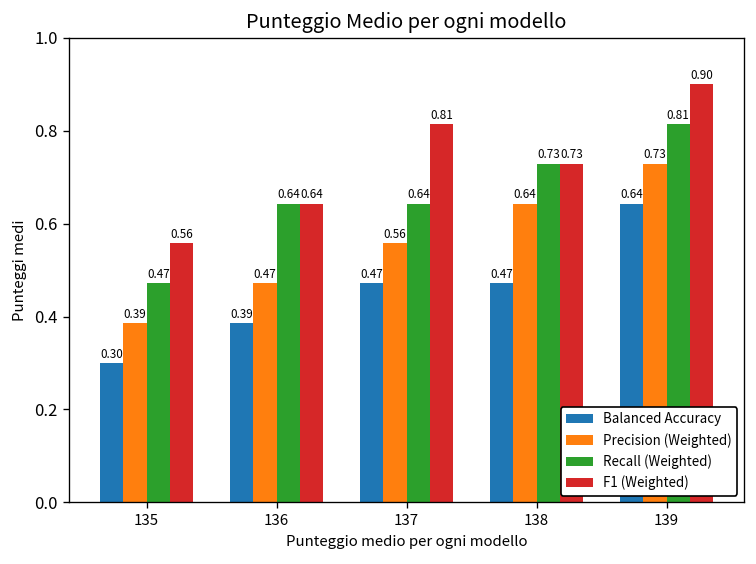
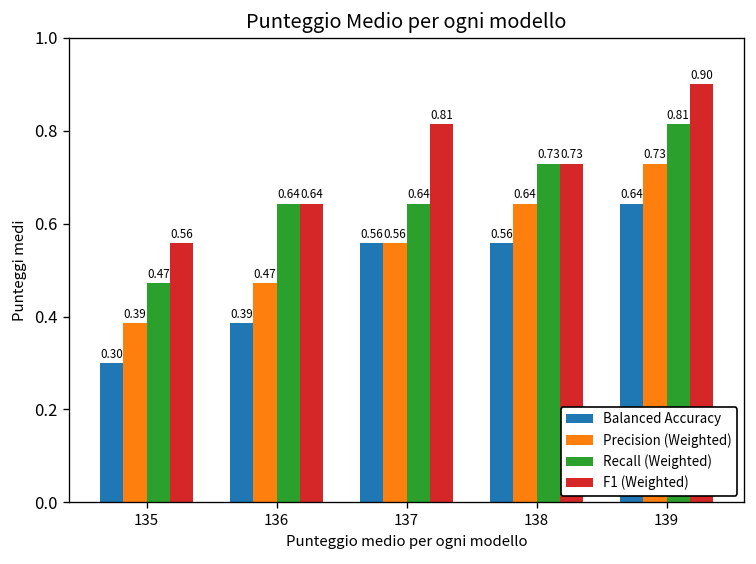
Balanced Accuracy, 137: 0.47 -> 0.56
Balanced Accuracy, 138: 0.47 -> 0.56
